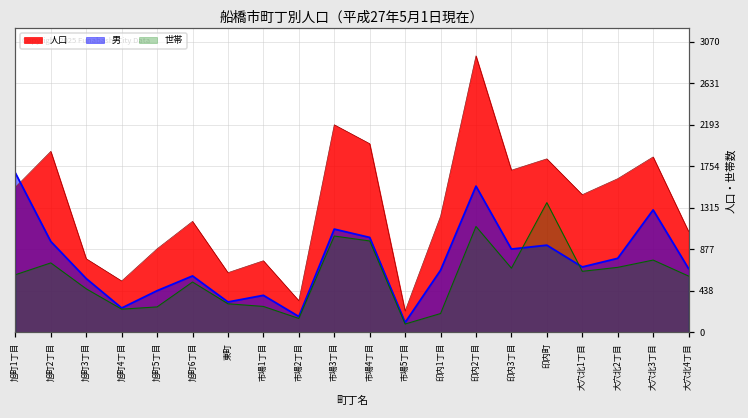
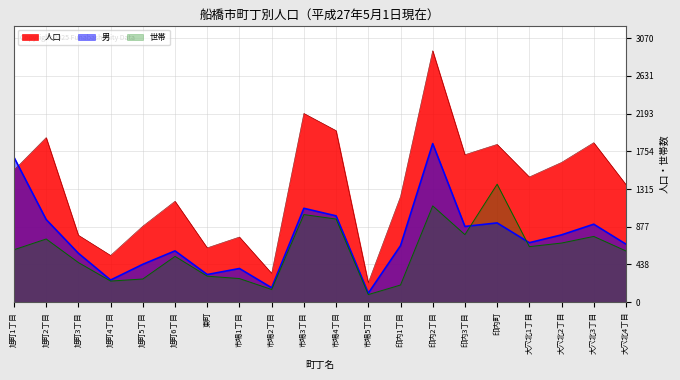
男, 印内2丁目: 1500 -> 1800
世帯, 印内3丁目: 700 -> 800
男, 大穴北3丁目: 1300 -> 900
人口, 大穴北4丁目: 1100 -> 1400
